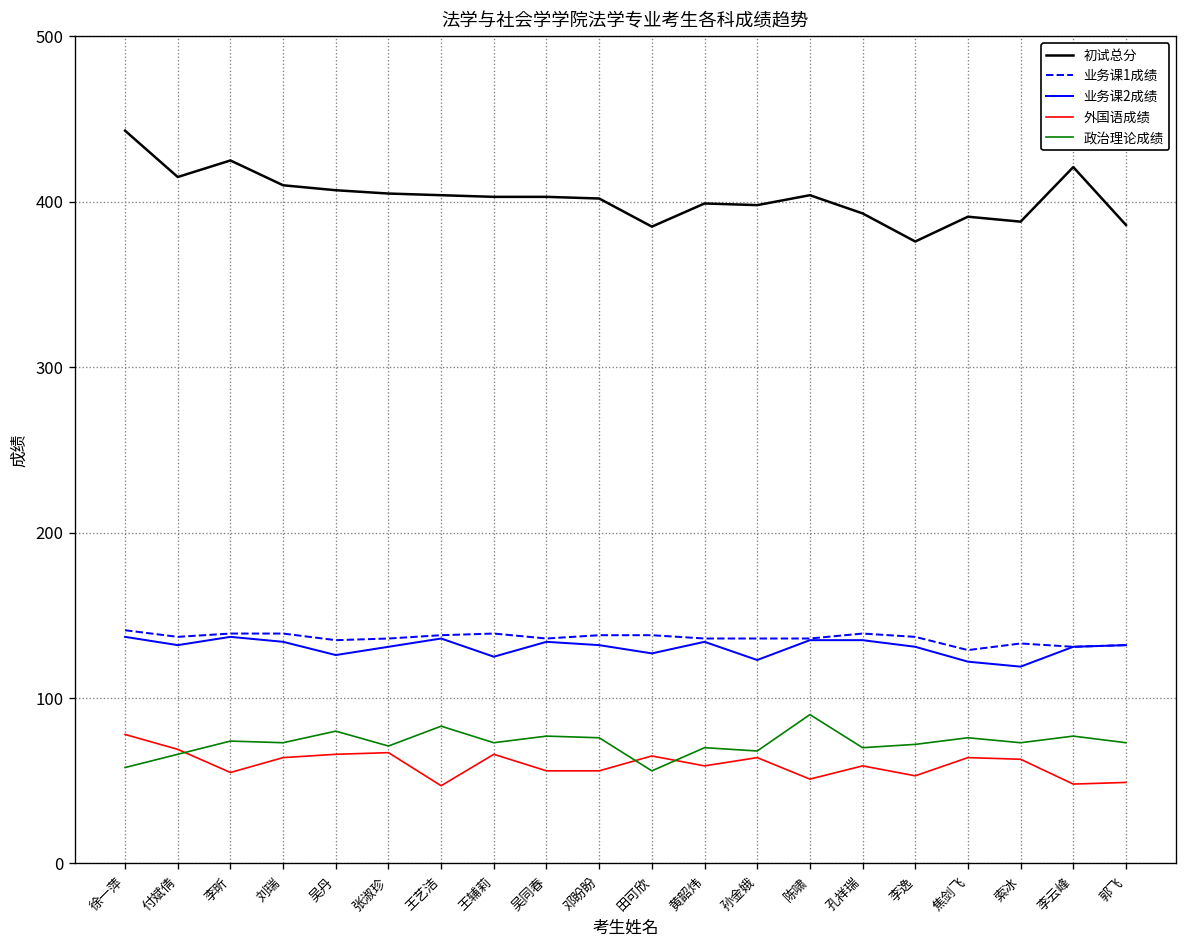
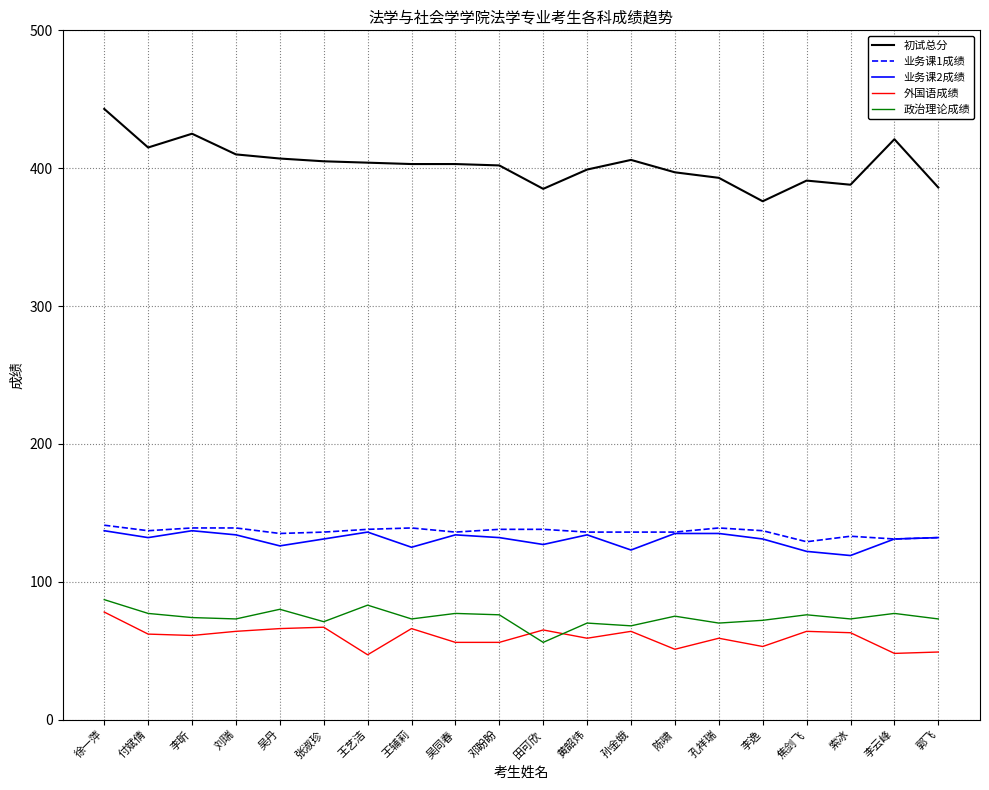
政治理论成绩, 徐一萍: 58 -> 87
外国语成绩, 付斌倩: 69 -> 62
政治理论成绩, 付斌倩: 66 -> 77
外国语成绩, 李昕: 55 -> 61
初试总分, 孙金娥: 398 -> 406
初试总分, 陈啸: 404 -> 397
政治理论成绩, 陈啸: 90 -> 75
